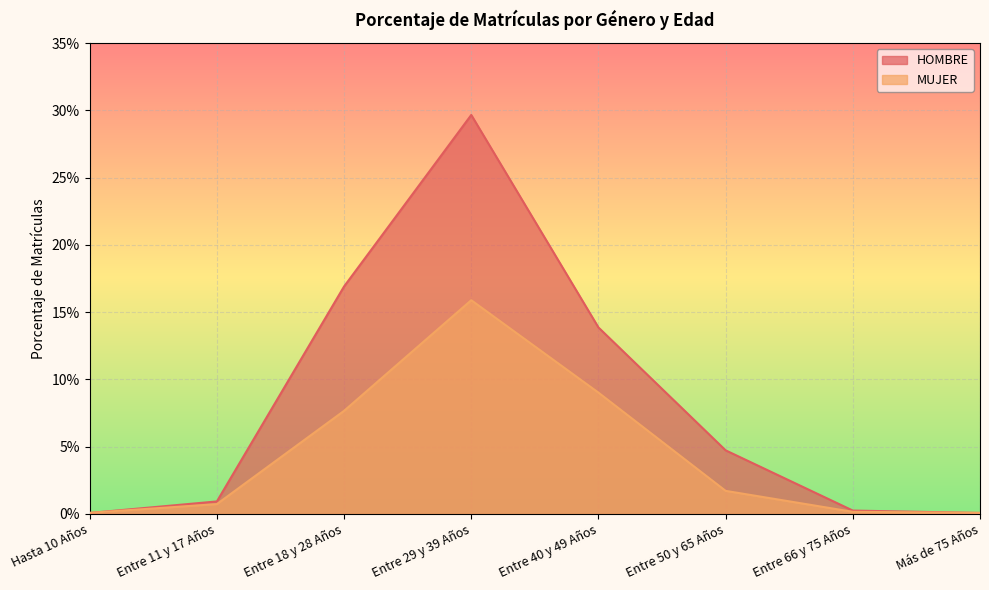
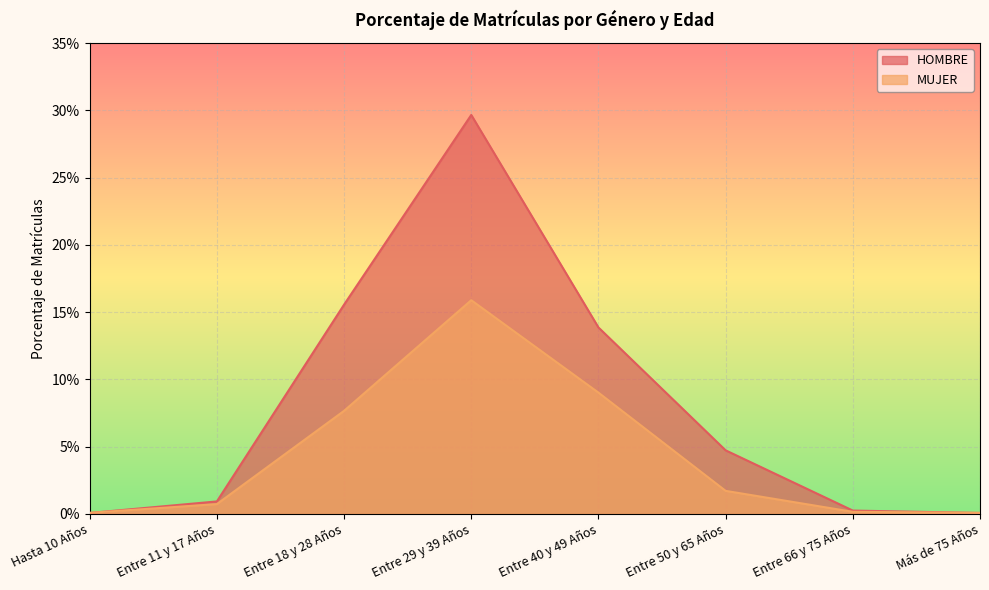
HOMBRE, Entre 18 y 28 Años: 16.9% -> 15.6%
